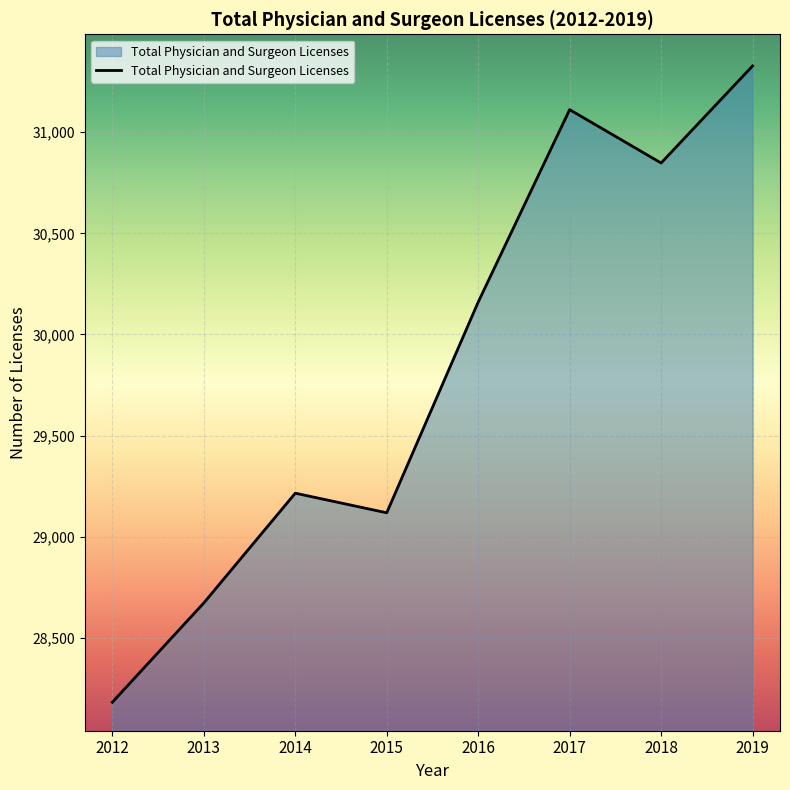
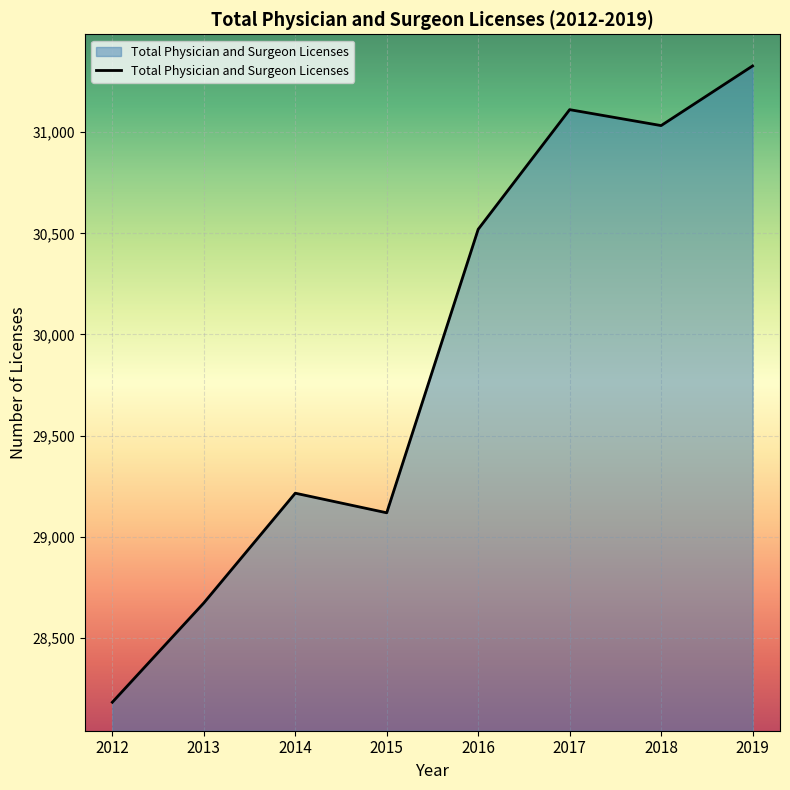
2016: 30,160 -> 30,520
2018: 30,850 -> 31,030
